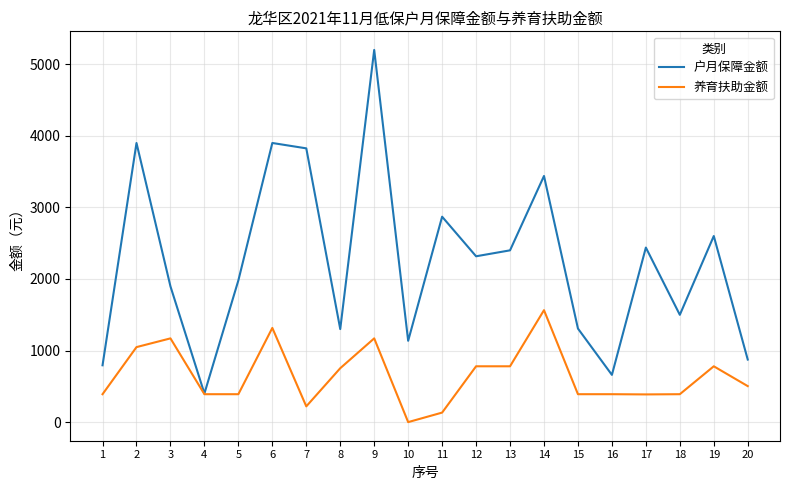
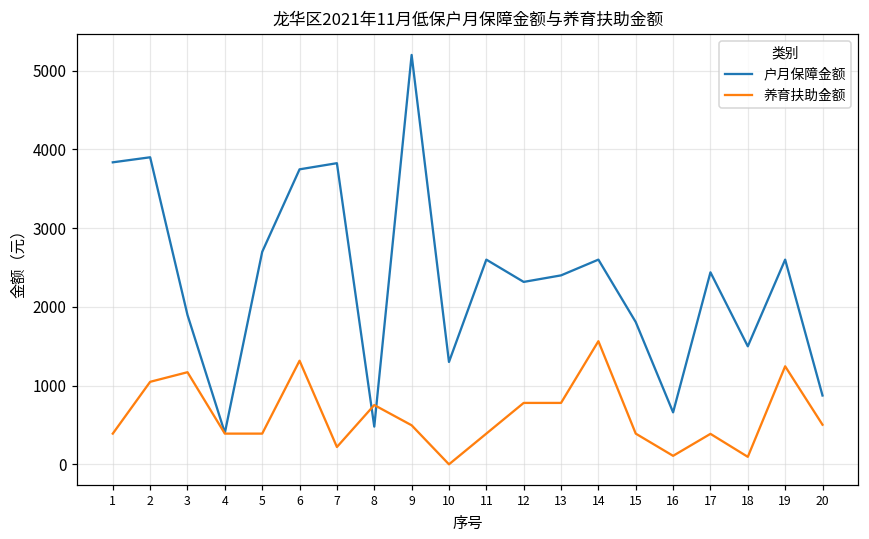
户月保障金额, 1: 800 -> 3800
户月保障金额, 5: 2000 -> 2700
户月保障金额, 6: 3900 -> 3700
户月保障金额, 8: 1300 -> 500
养育扶助金额, 9: 1200 -> 500
户月保障金额, 10: 1100 -> 1300
户月保障金额, 11: 2900 -> 2600
养育扶助金额, 11: 100 -> 400
户月保障金额, 14: 3400 -> 2600
户月保障金额, 15: 1300 -> 1800
养育扶助金额, 16: 400 -> 100
养育扶助金额, 18: 400 -> 100
养育扶助金额, 19: 800 -> 1200
